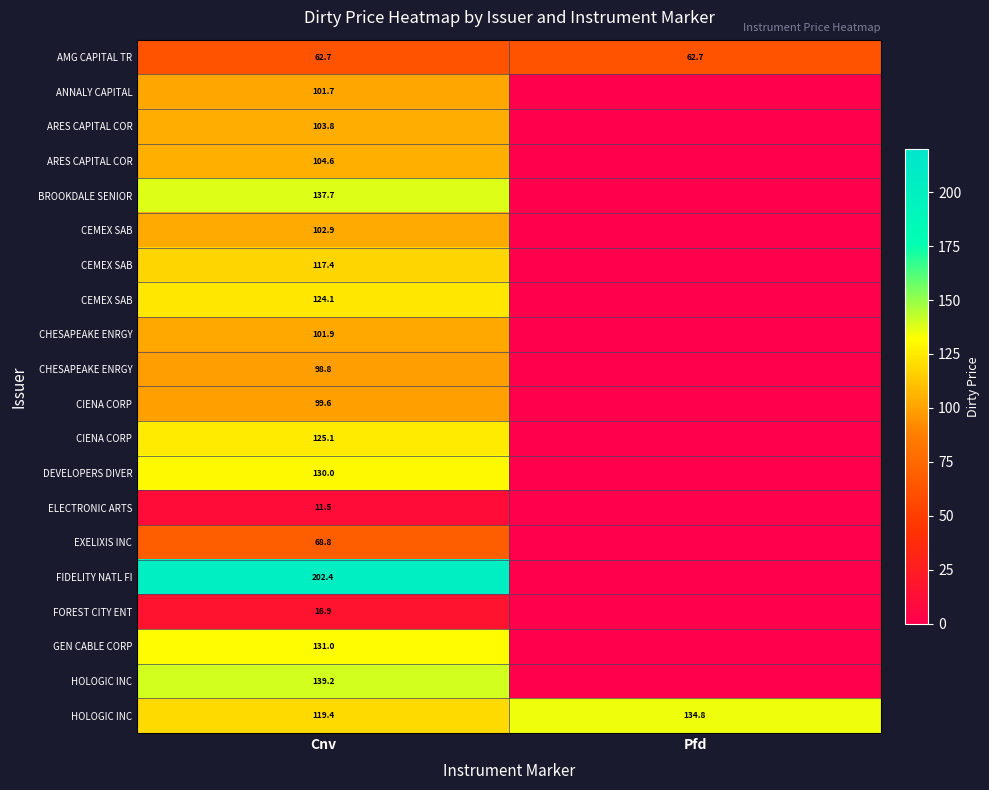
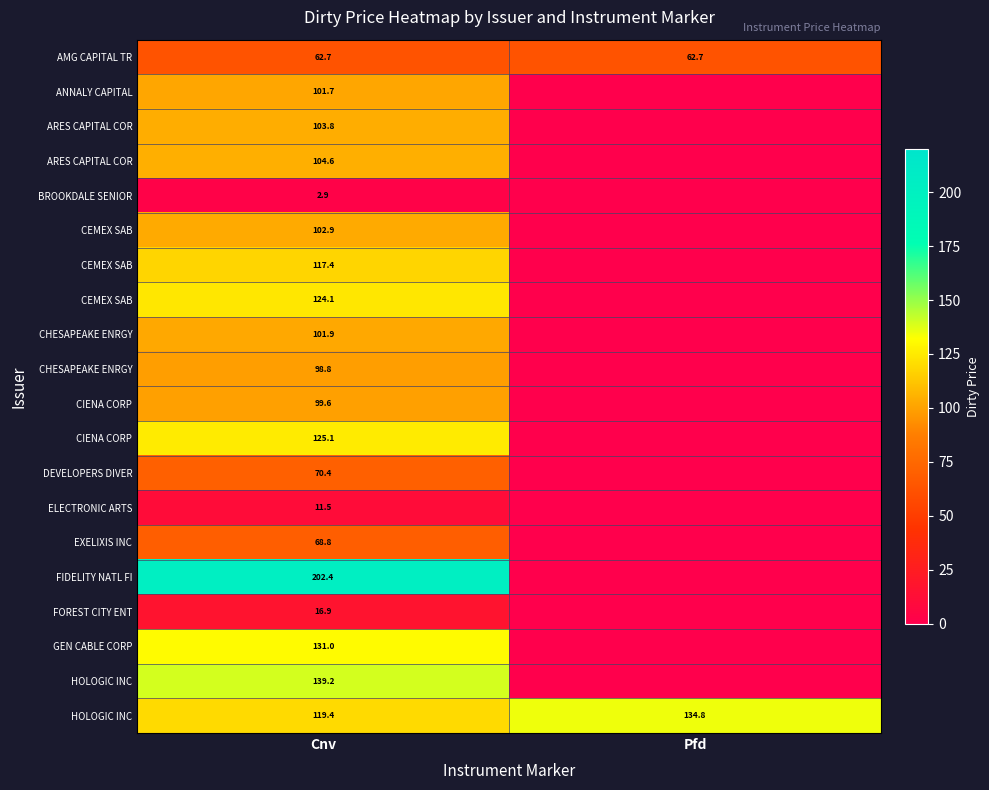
BROOKDALE SENIOR, Cnv: 137.7 -> 2.9
DEVELOPERS DIVER, Cnv: 130.0 -> 70.4
